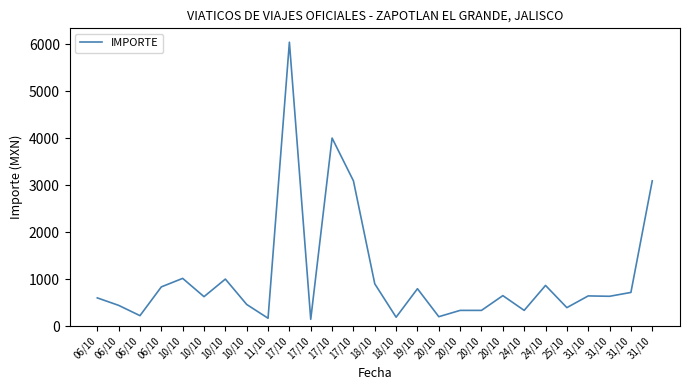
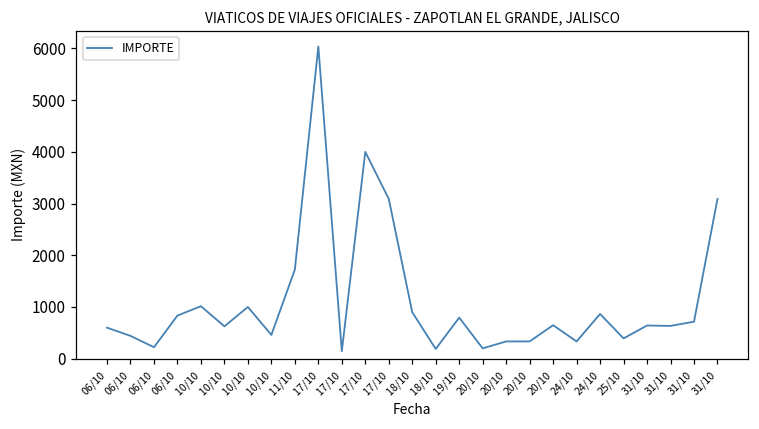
11/10: 200 -> 1700
